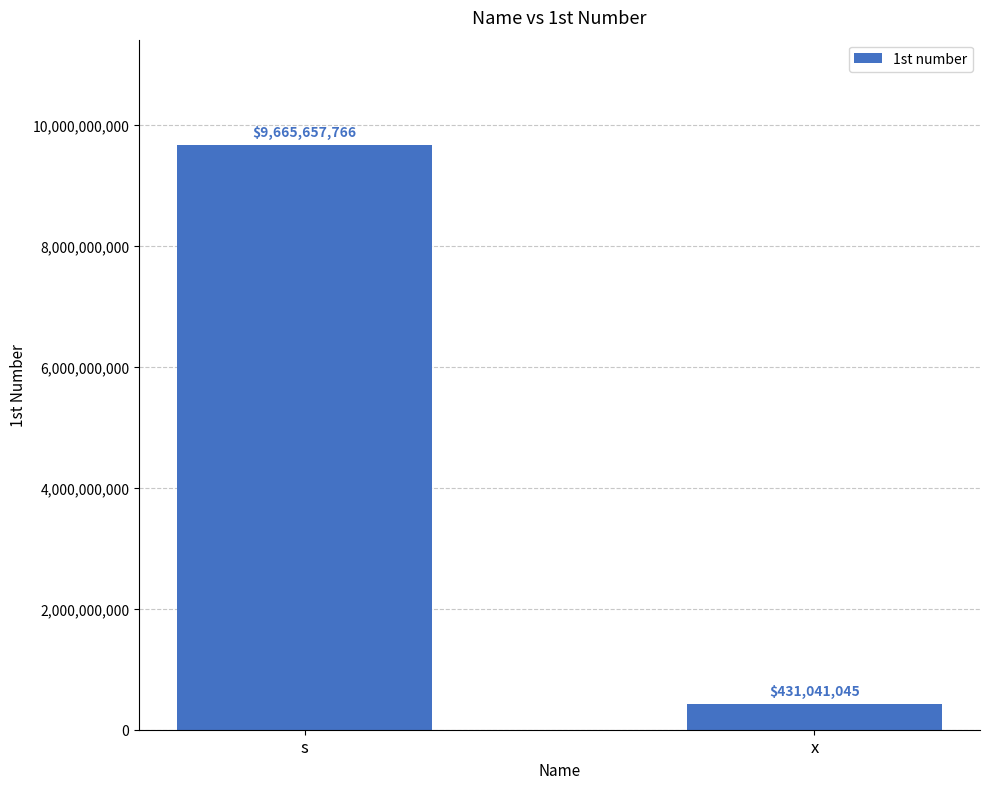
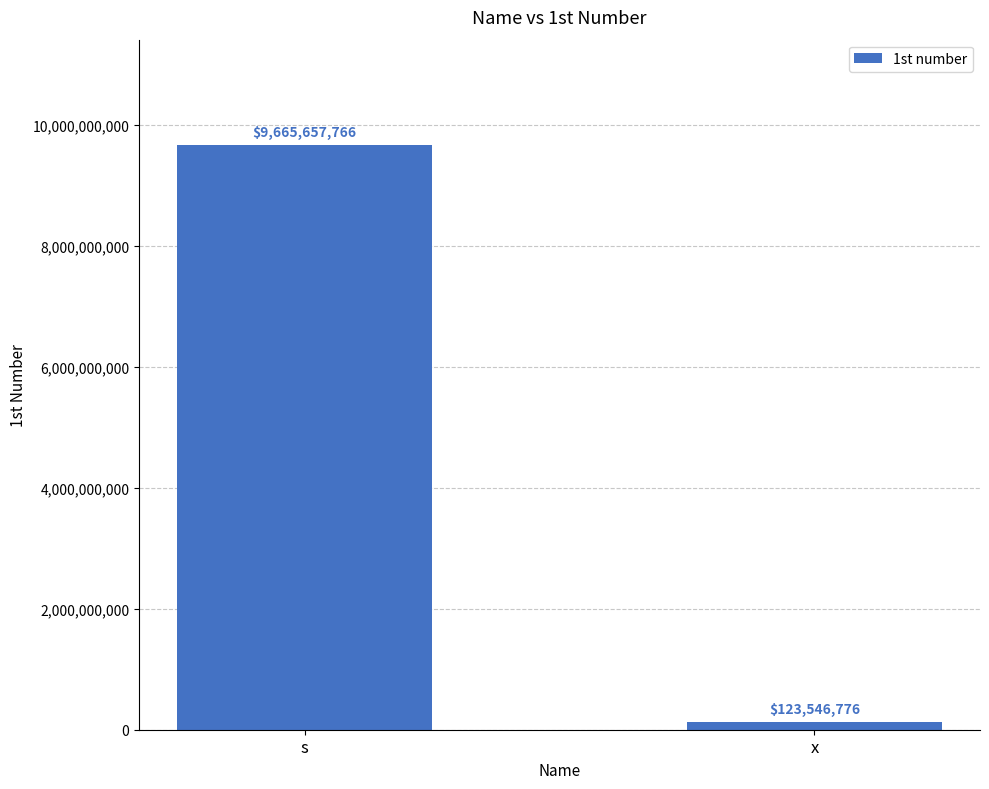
x: $431,041,045 -> $123,546,776
